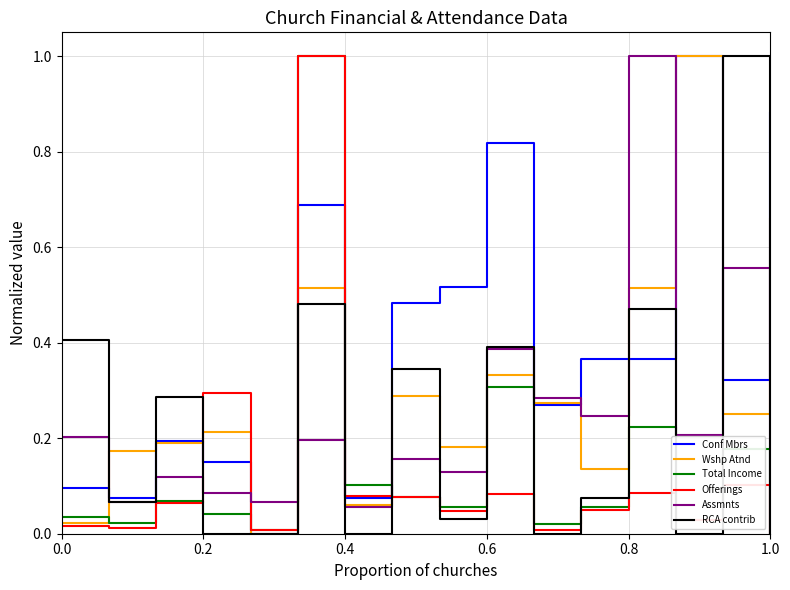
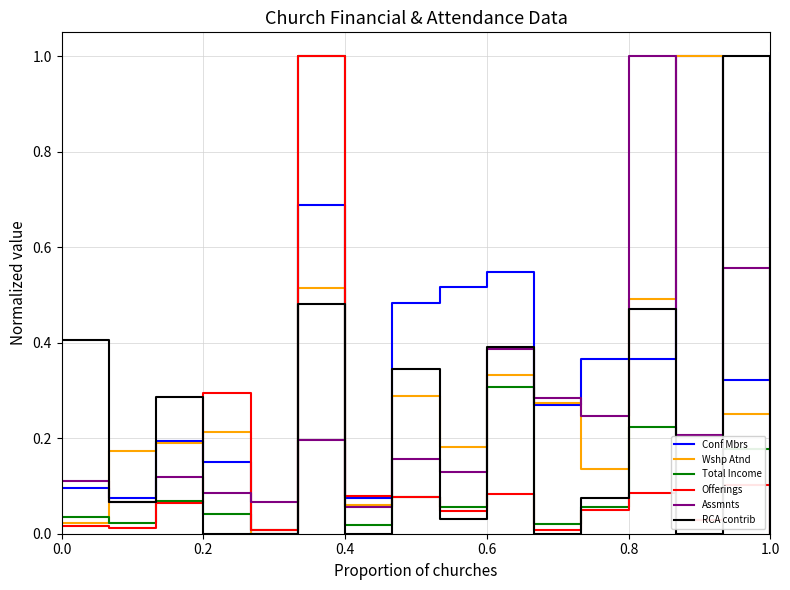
Assmnts, 0.0: 0.20 -> 0.11
Total Income, 0.4: 0.10 -> 0.02
Conf Mbrs, 0.6: 0.82 -> 0.55
Wshp Atnd, 0.8: 0.52 -> 0.49
